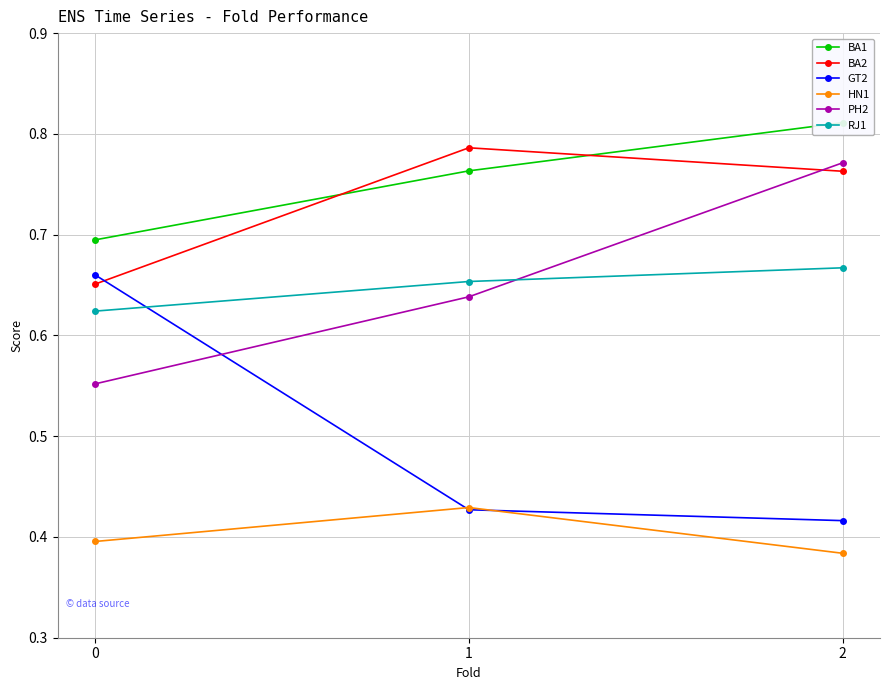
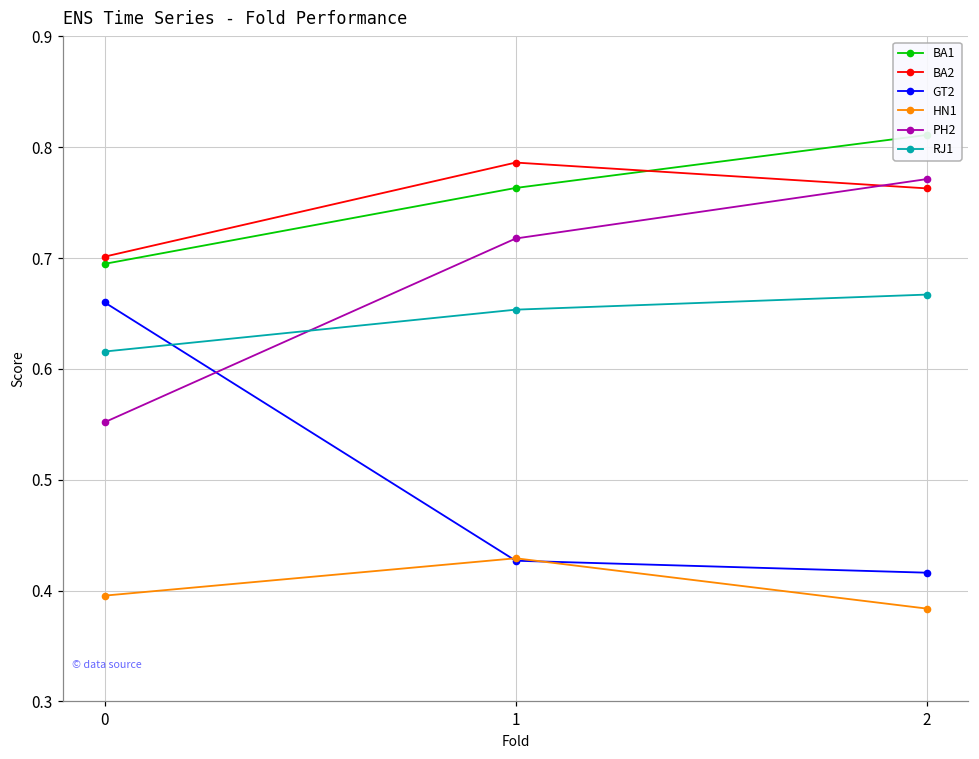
BA2, 0: 0.651 -> 0.701
RJ1, 0: 0.624 -> 0.616
PH2, 1: 0.638 -> 0.718
